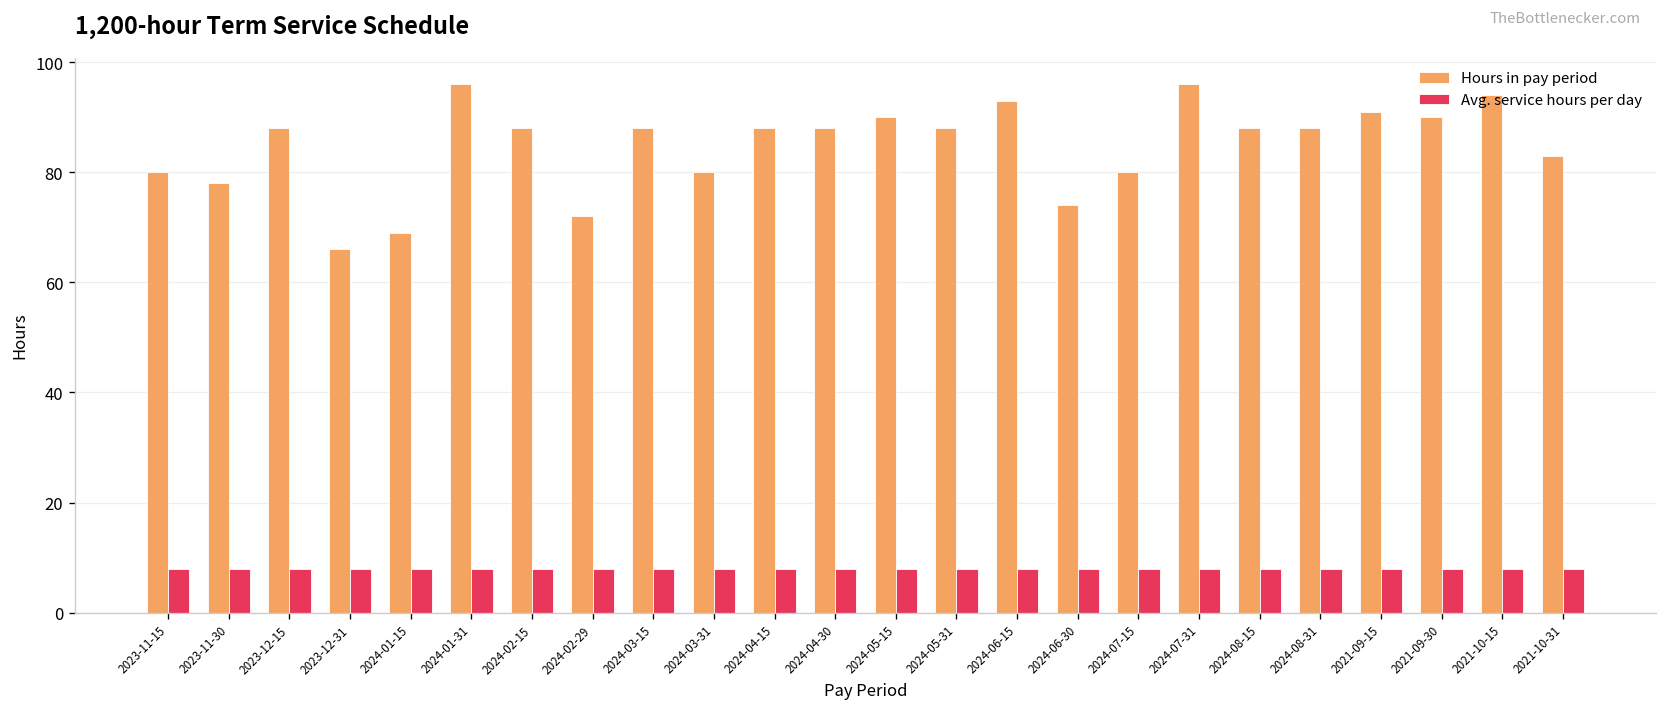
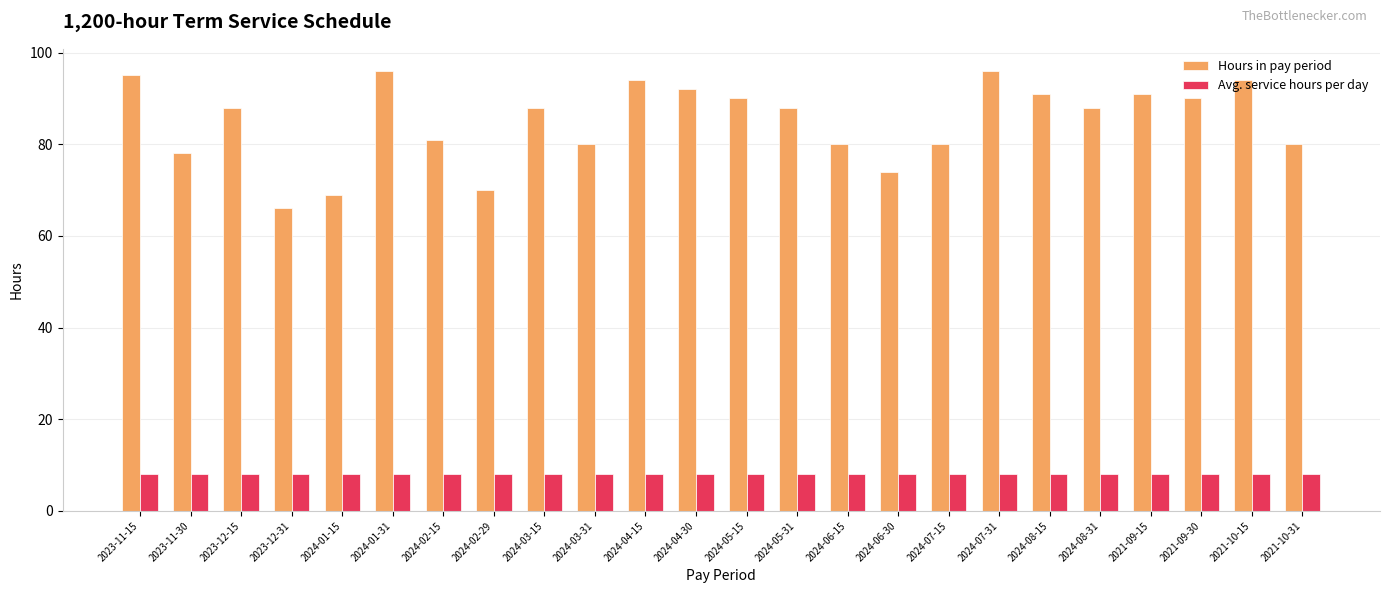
Hours in pay period, 2023-11-15: 80 -> 95
Hours in pay period, 2024-02-15: 88 -> 81
Hours in pay period, 2024-02-29: 72 -> 70
Hours in pay period, 2024-04-15: 88 -> 94
Hours in pay period, 2024-04-30: 88 -> 92
Hours in pay period, 2024-06-15: 93 -> 80
Hours in pay period, 2024-08-15: 88 -> 91
Hours in pay period, 2021-10-31: 83 -> 80
